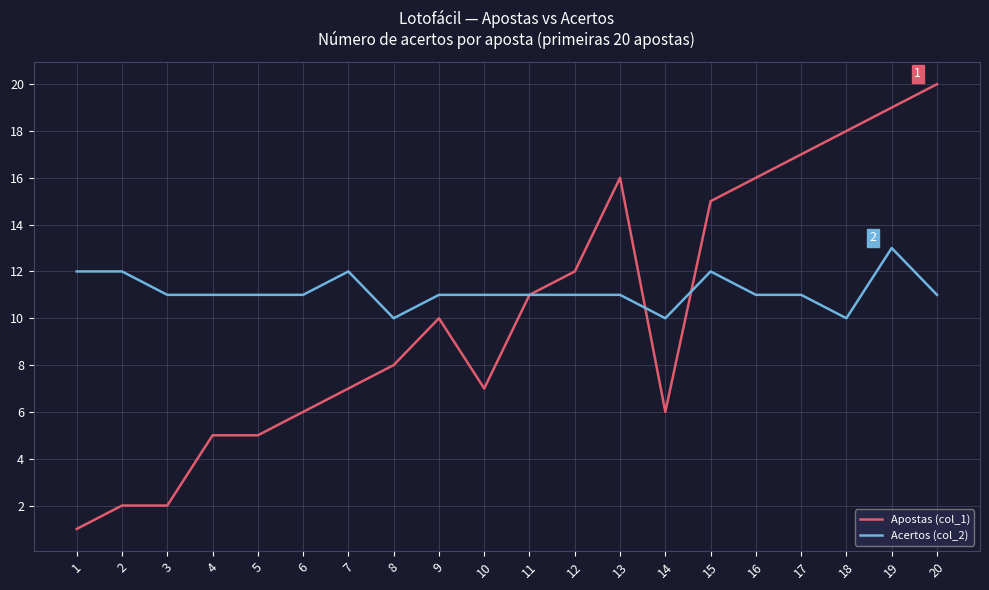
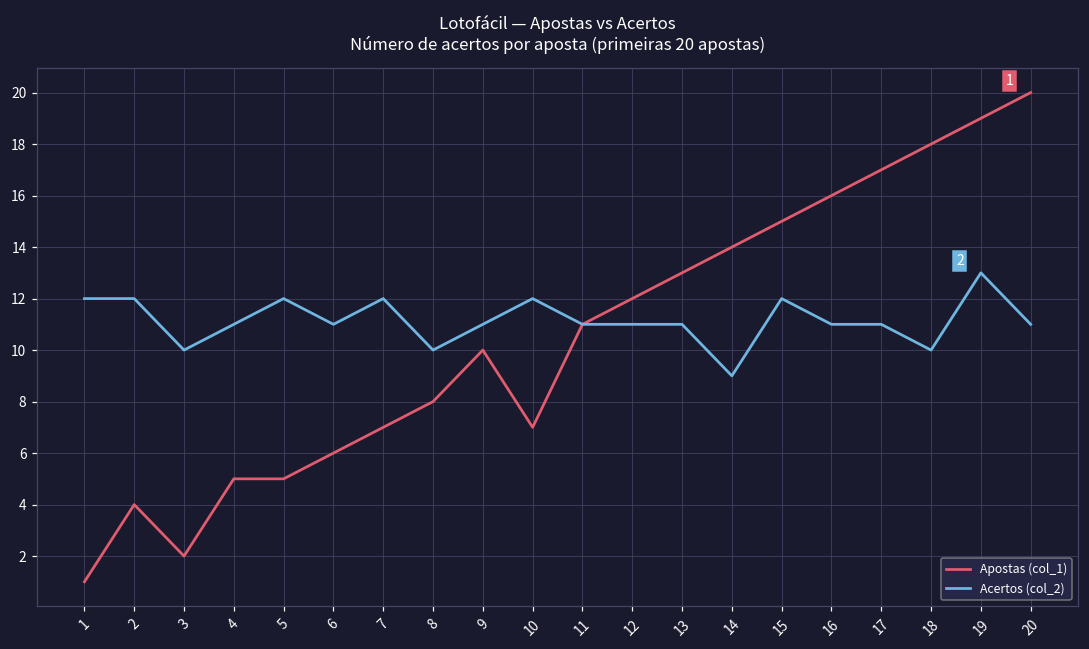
Apostas (col_1), 2: 2 -> 4
Acertos (col_2), 3: 11 -> 10
Acertos (col_2), 5: 11 -> 12
Acertos (col_2), 10: 11 -> 12
Apostas (col_1), 13: 16 -> 13
Apostas (col_1), 14: 6 -> 14
Acertos (col_2), 14: 10 -> 9
